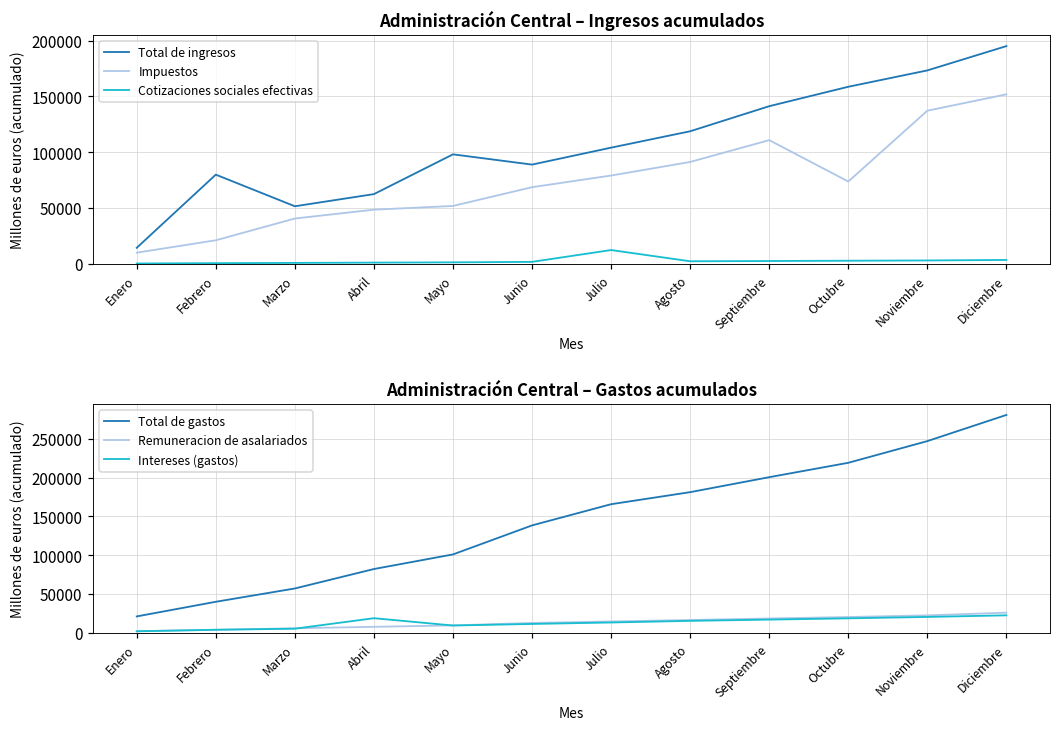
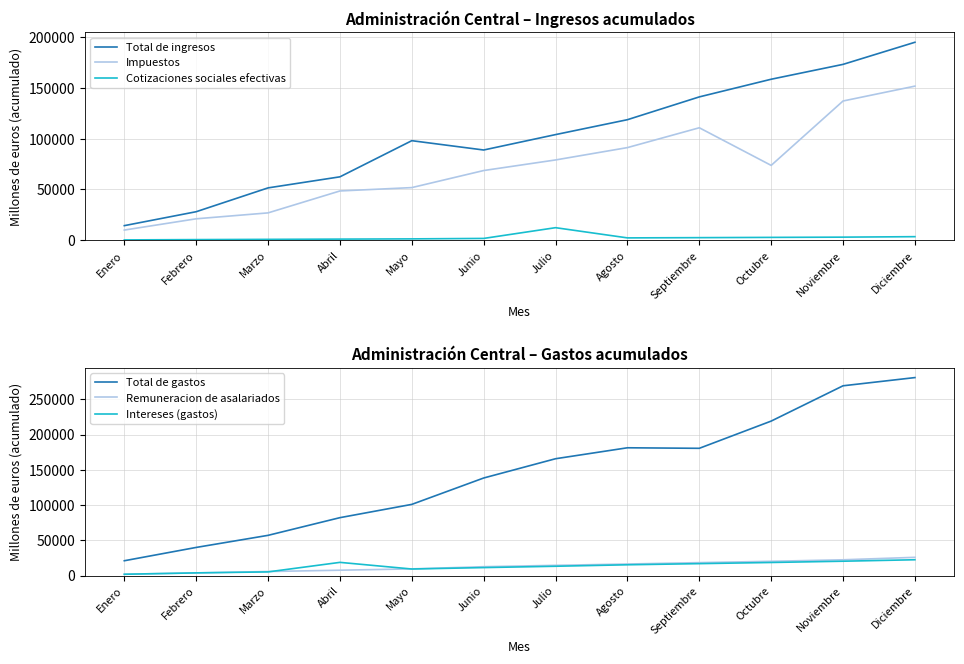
Administración Central – Ingresos acumulados, Total de ingresos, Febrero: 80000 -> 28000
Administración Central – Ingresos acumulados, Impuestos, Marzo: 41000 -> 27000
Administración Central – Gastos acumulados, Total de gastos, Septiembre: 200000 -> 180000
Administración Central – Gastos acumulados, Total de gastos, Noviembre: 250000 -> 270000
